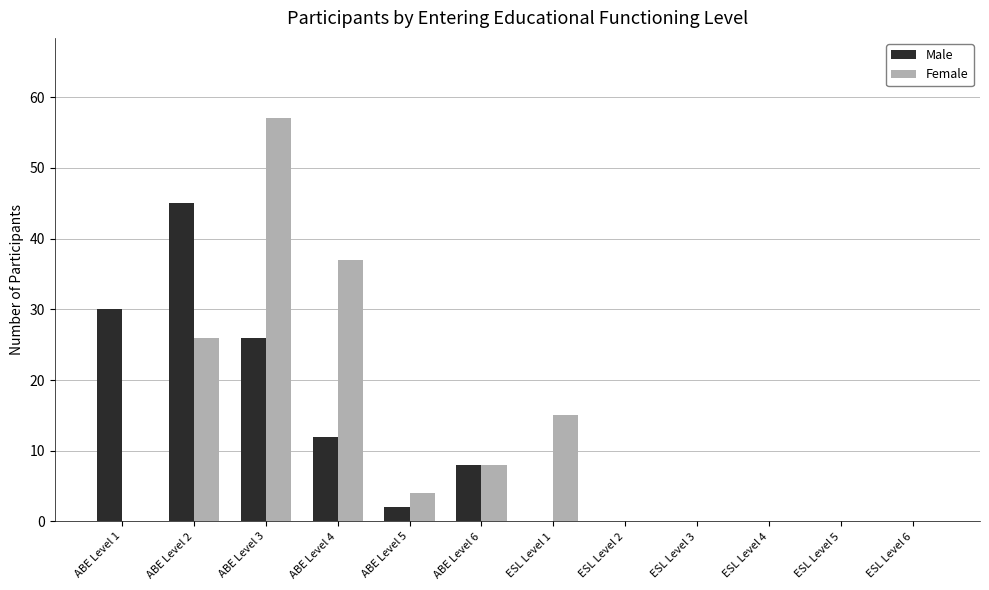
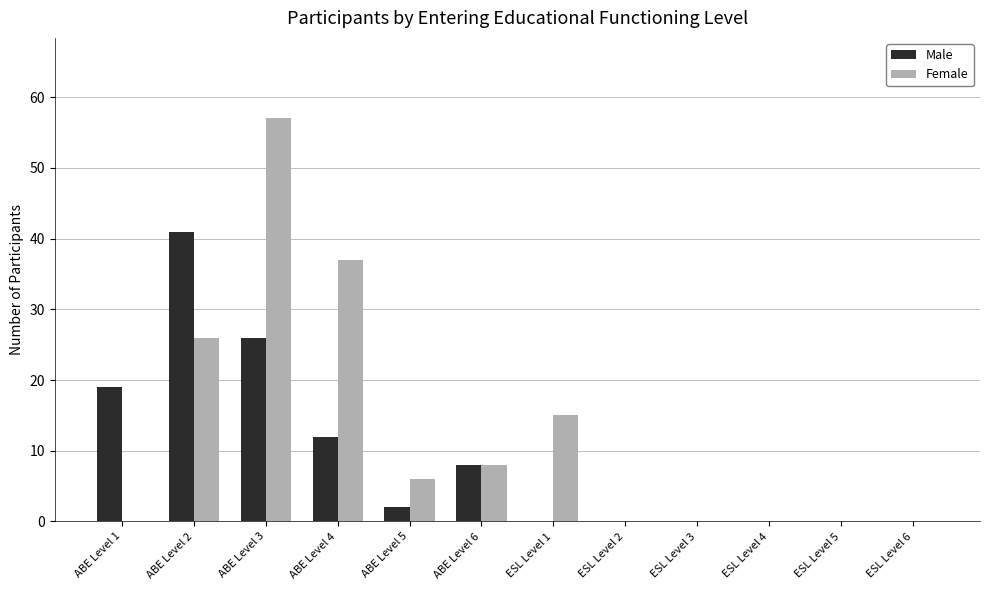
Male, ABE Level 1: 30 -> 19
Male, ABE Level 2: 45 -> 41
Female, ABE Level 5: 4 -> 6
